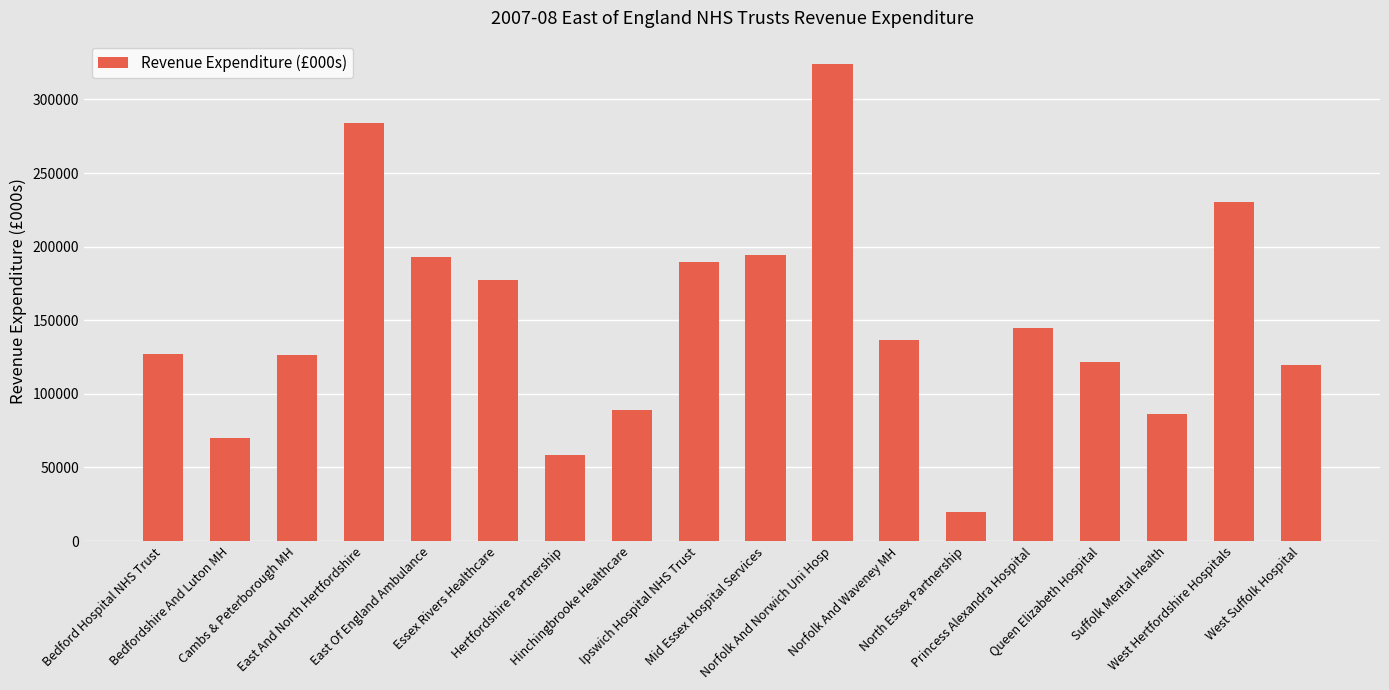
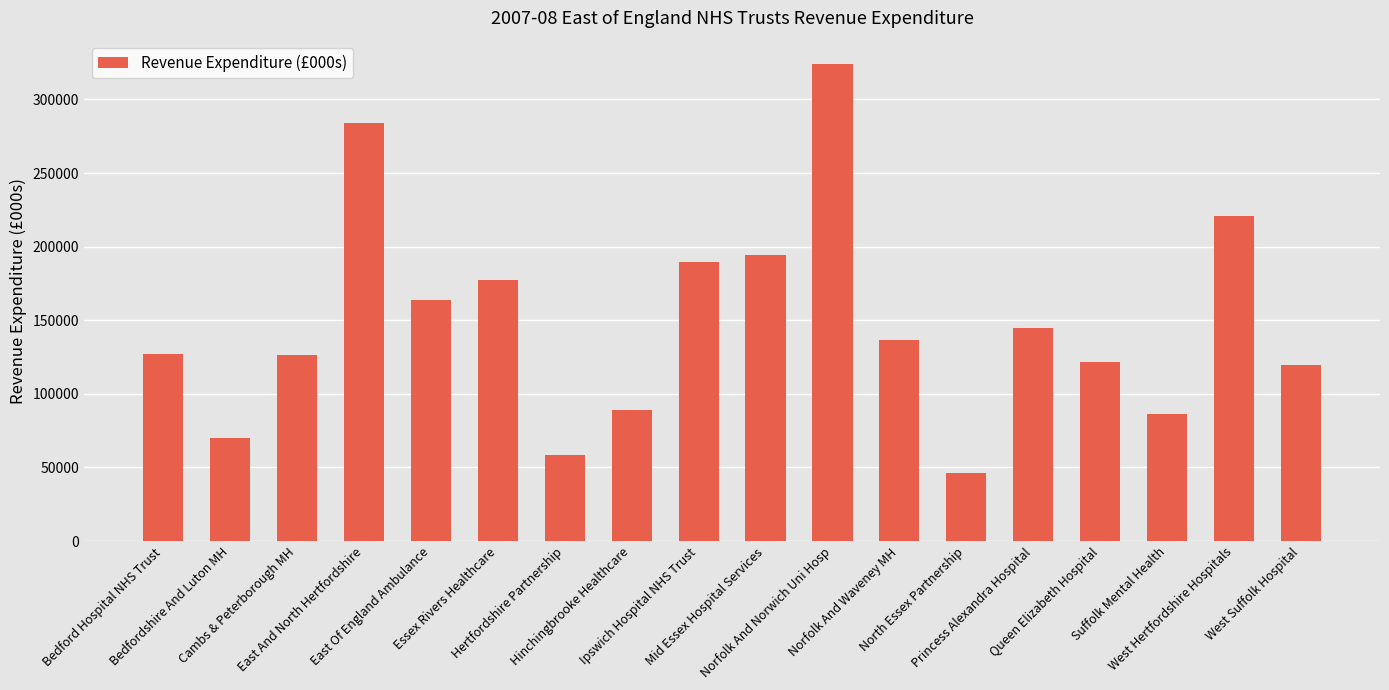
East Of England Ambulance: 193000 -> 164000
North Essex Partnership: 20000 -> 46000
West Hertfordshire Hospitals: 230000 -> 221000
